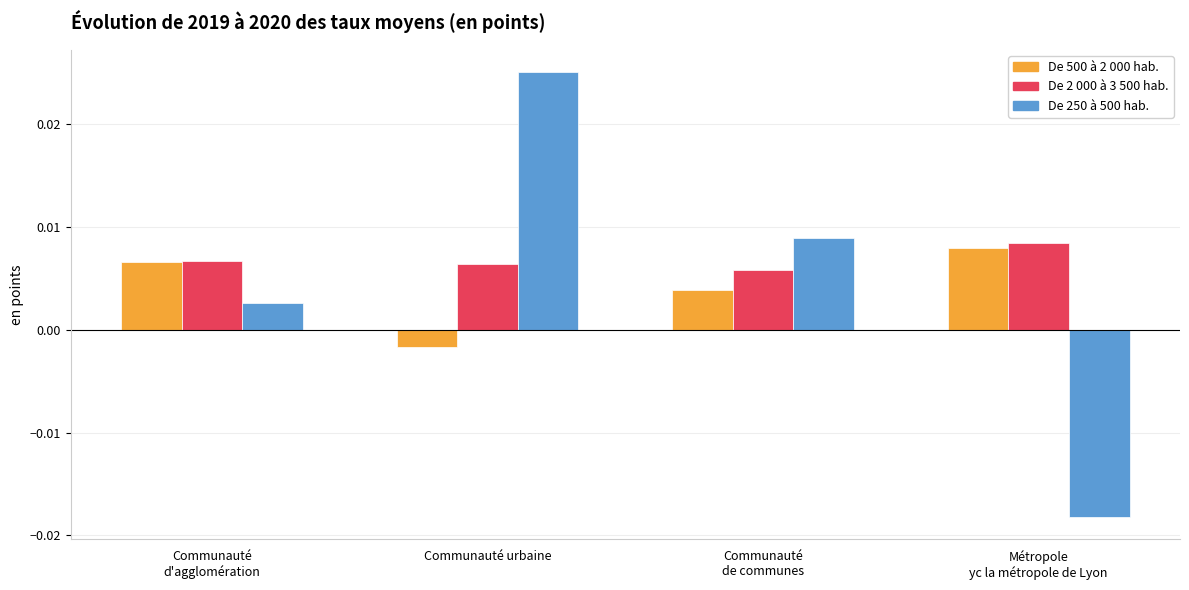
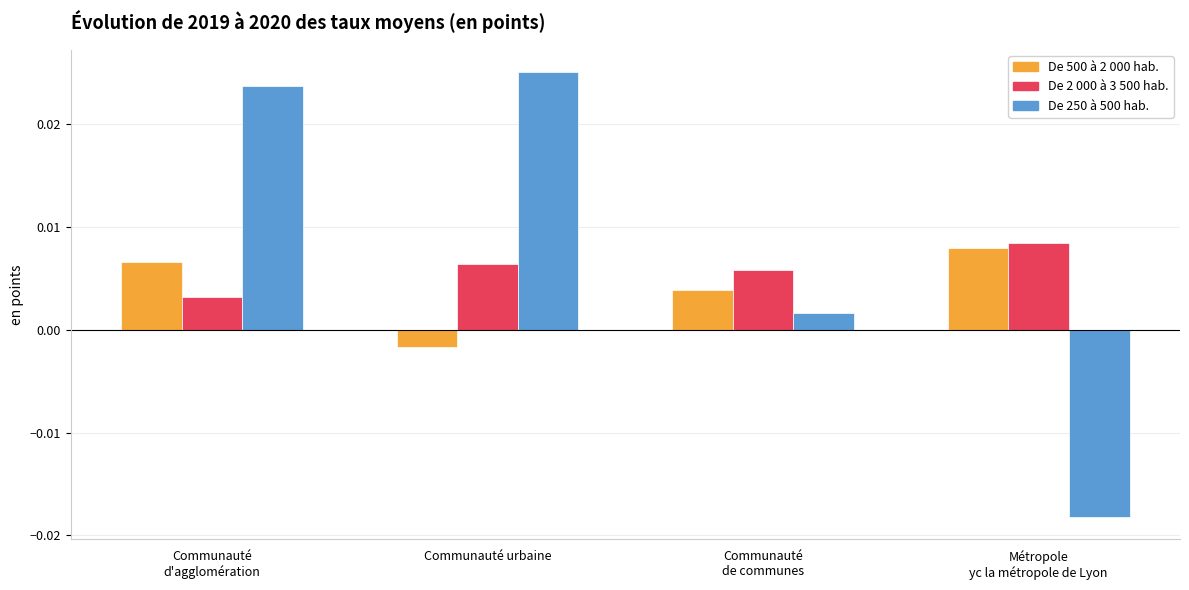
De 2 000 à 3 500 hab., Communauté d'agglomération: 0.0067 -> 0.0032
De 250 à 500 hab., Communauté d'agglomération: 0.0026 -> 0.0238
De 250 à 500 hab., Communauté de communes: 0.0089 -> 0.0016
